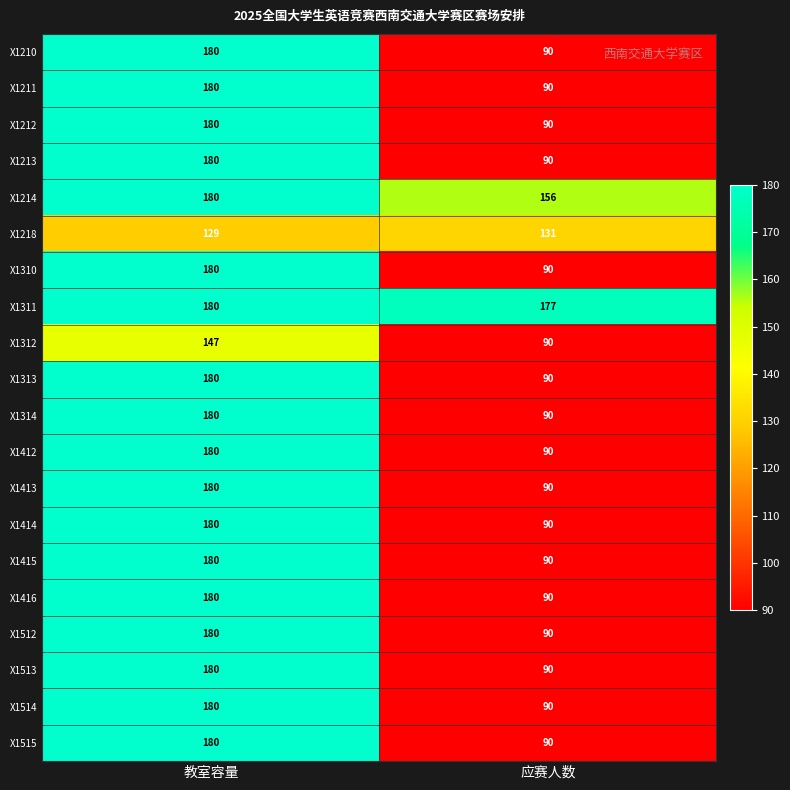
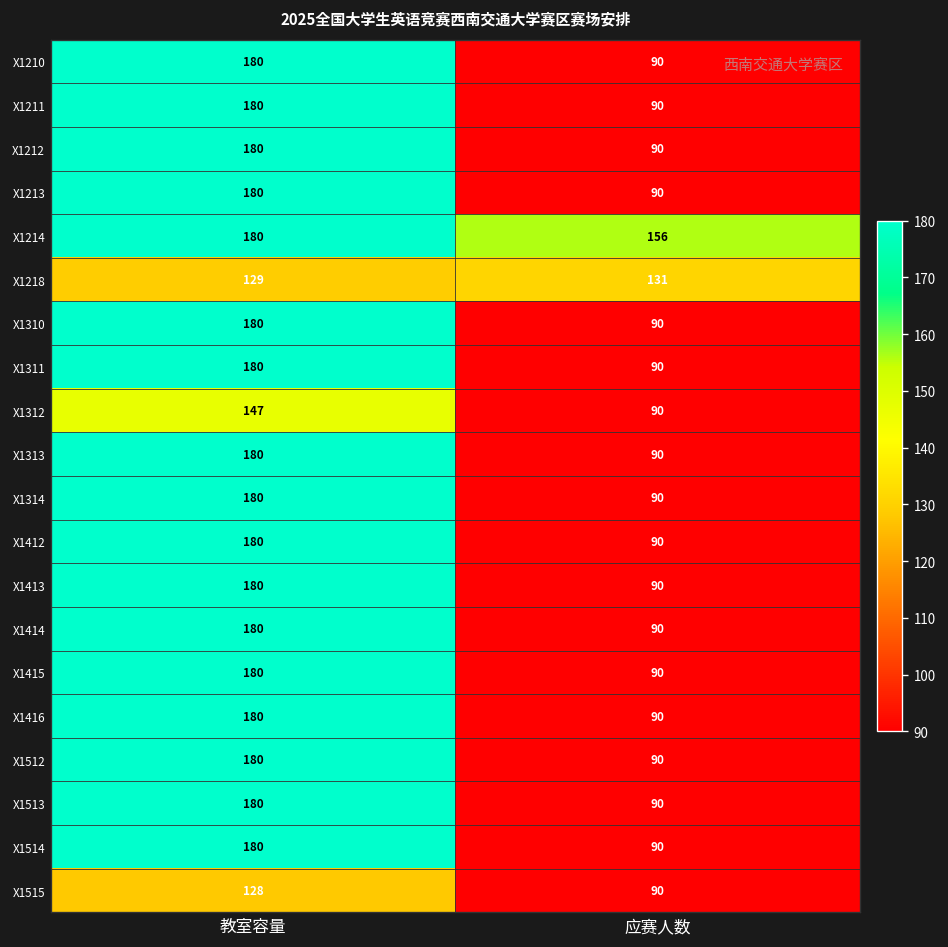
X1311, 应赛人数: 177 -> 90
X1515, 教室容量: 180 -> 128
